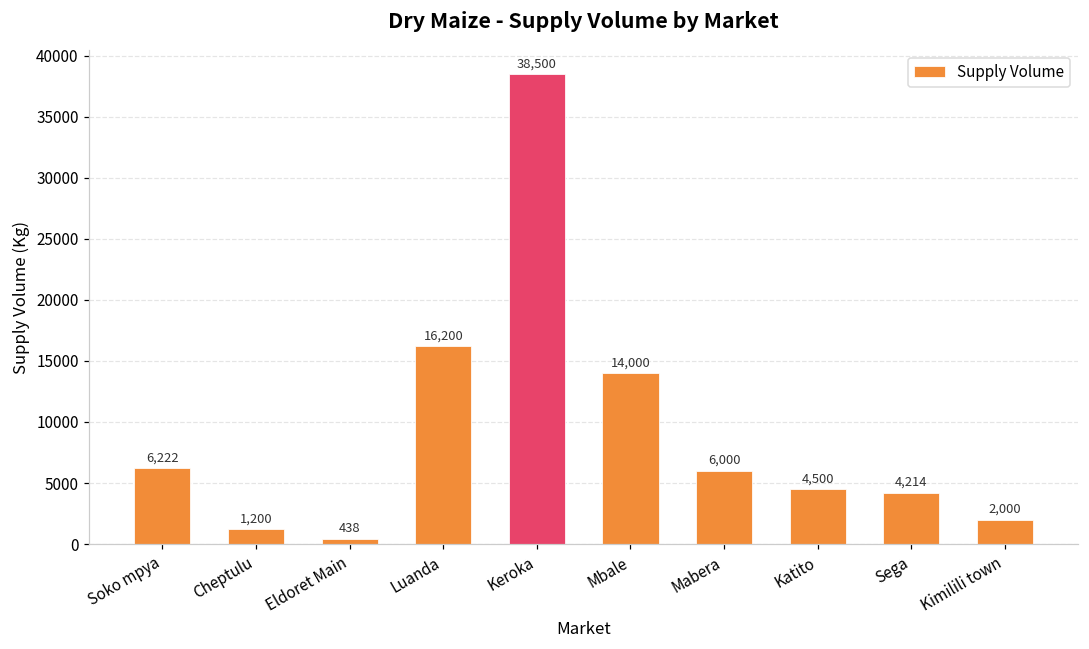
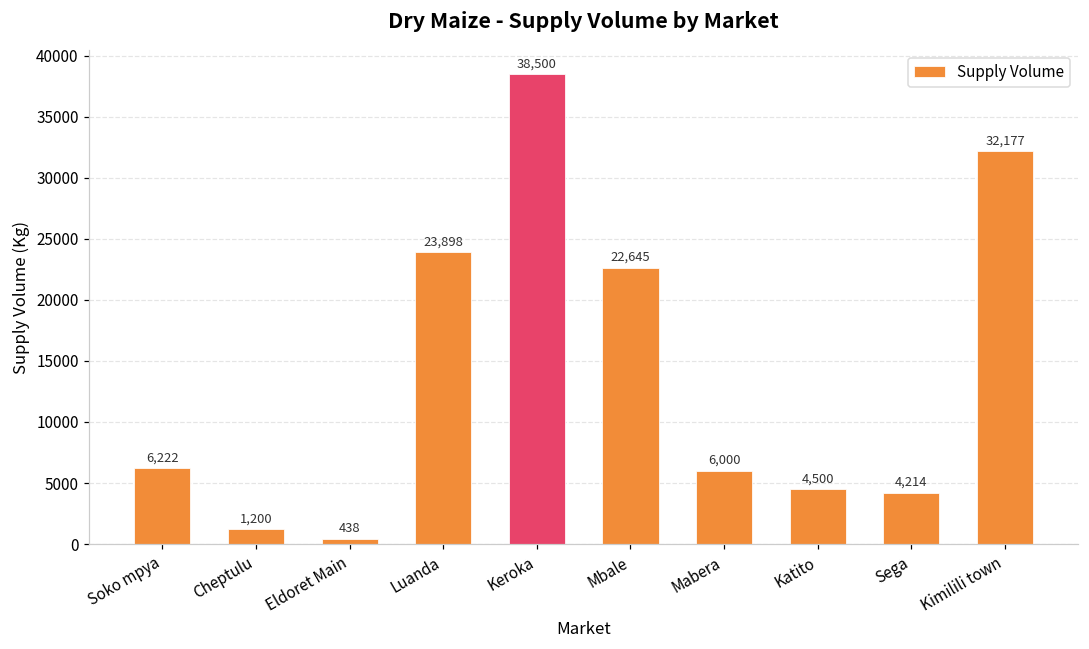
Luanda: 16,200 -> 23,898
Mbale: 14,000 -> 22,645
Kimilili town: 2,000 -> 32,177
